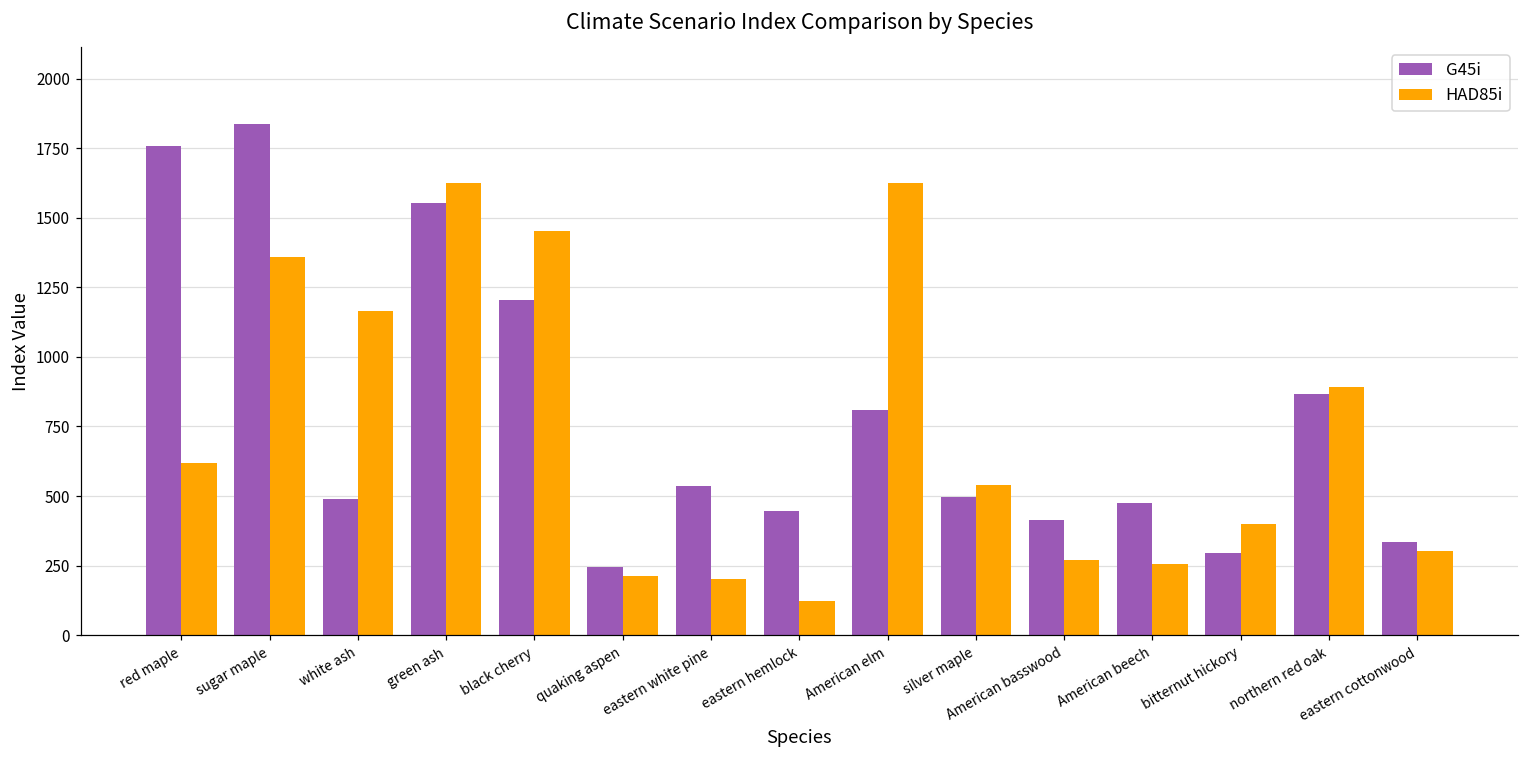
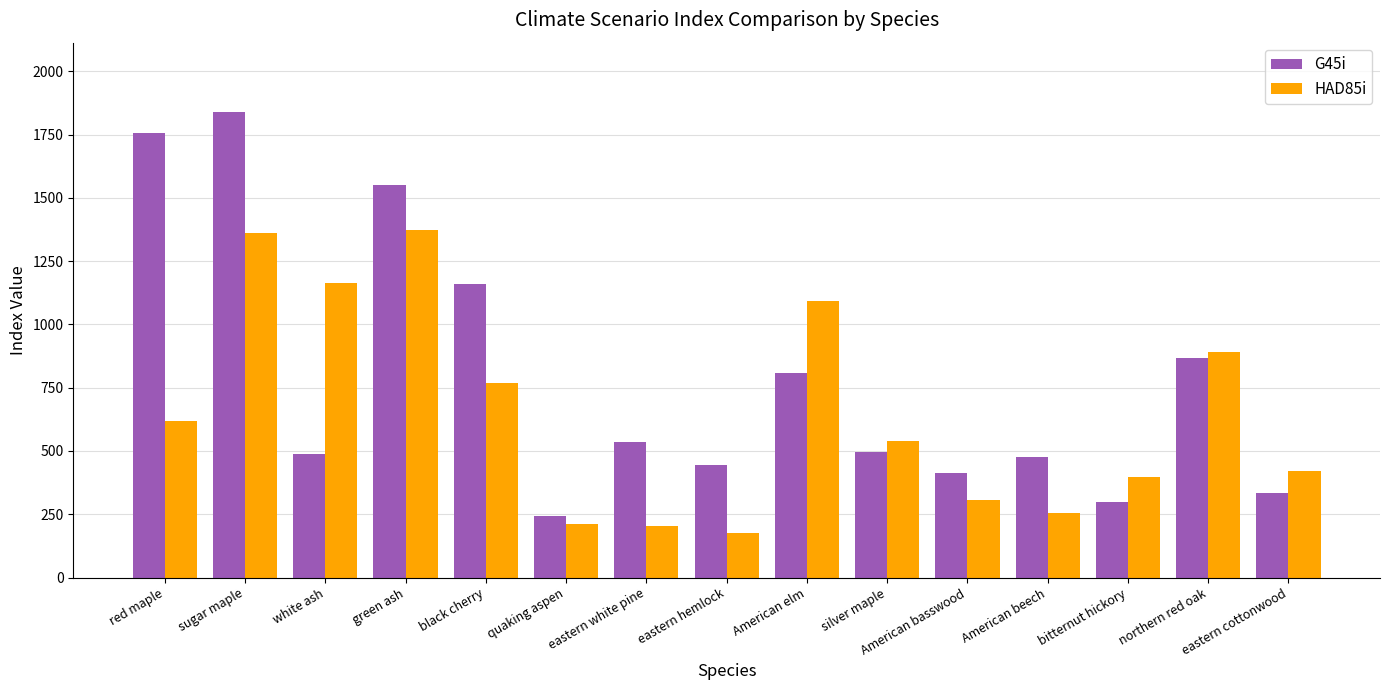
HAD85i, green ash: 1630 -> 1370
G45i, black cherry: 1200 -> 1160
HAD85i, black cherry: 1450 -> 770
HAD85i, eastern hemlock: 120 -> 180
HAD85i, American elm: 1620 -> 1090
HAD85i, American basswood: 270 -> 300
HAD85i, eastern cottonwood: 300 -> 420
